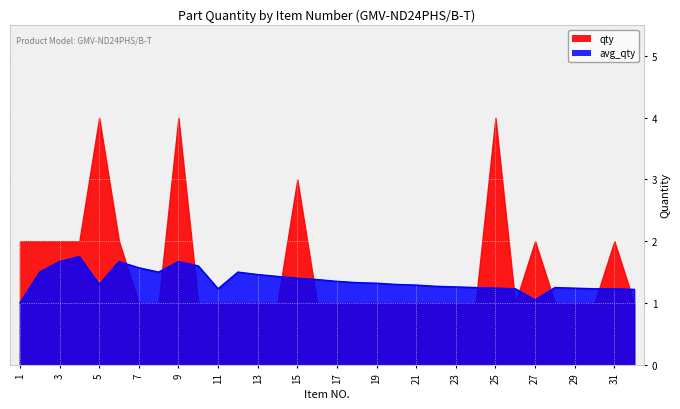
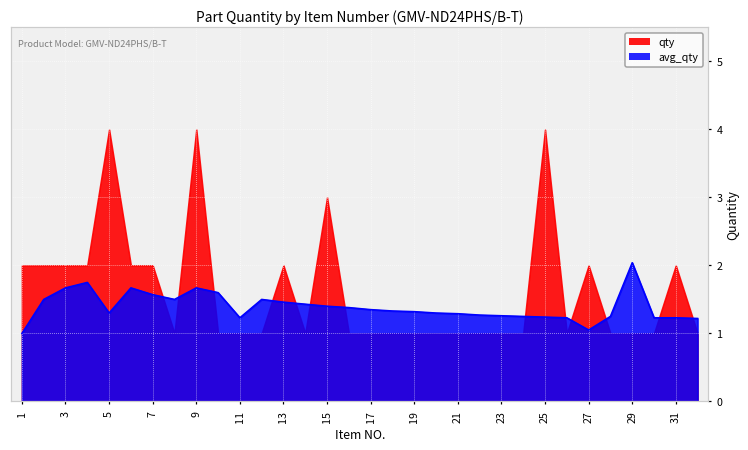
qty, 7: 1 -> 2
qty, 13: 1 -> 2
avg_qty, 29: 1.2 -> 2.0
